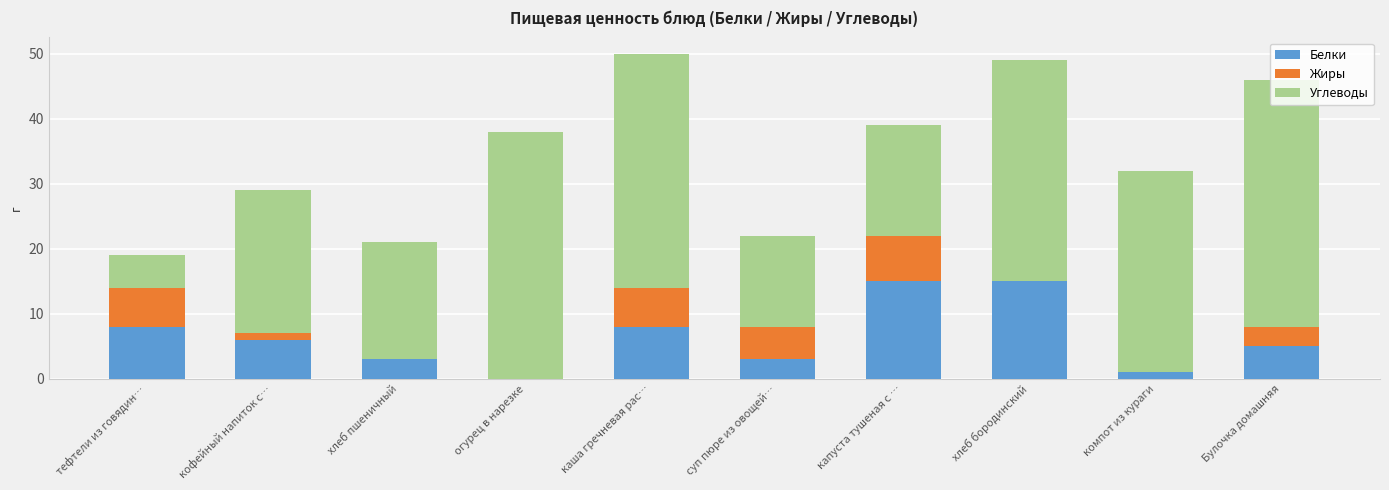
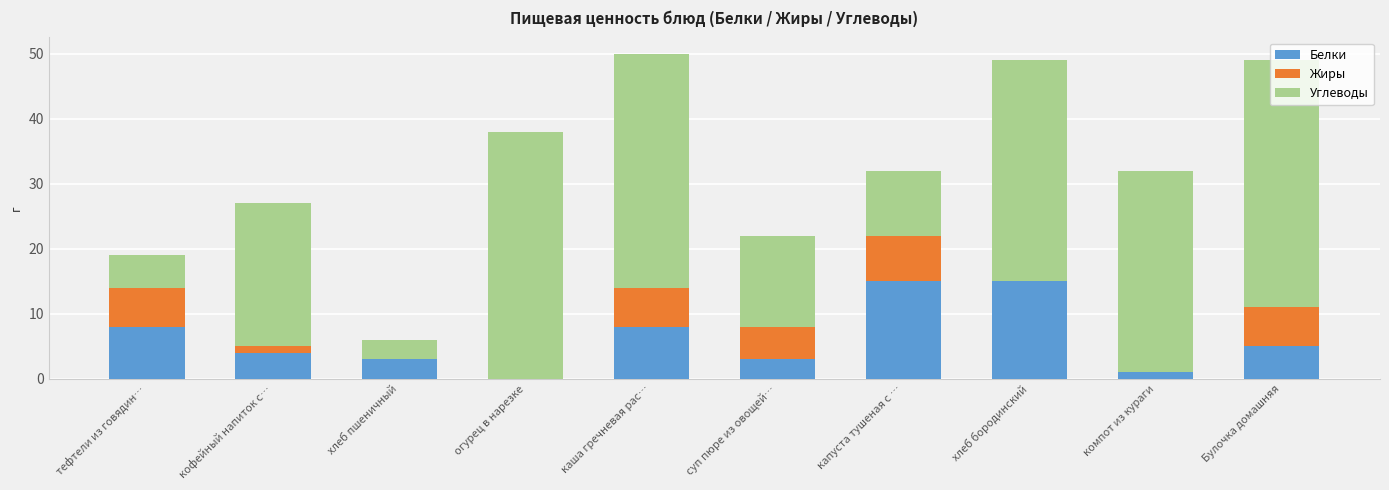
Белки, кофейный напиток с…: 6 -> 4
Углеводы, хлеб пшеничный: 18 -> 3
Углеводы, капуста тушеная с …: 17 -> 10
Жиры, Булочка домашняя: 3 -> 6
